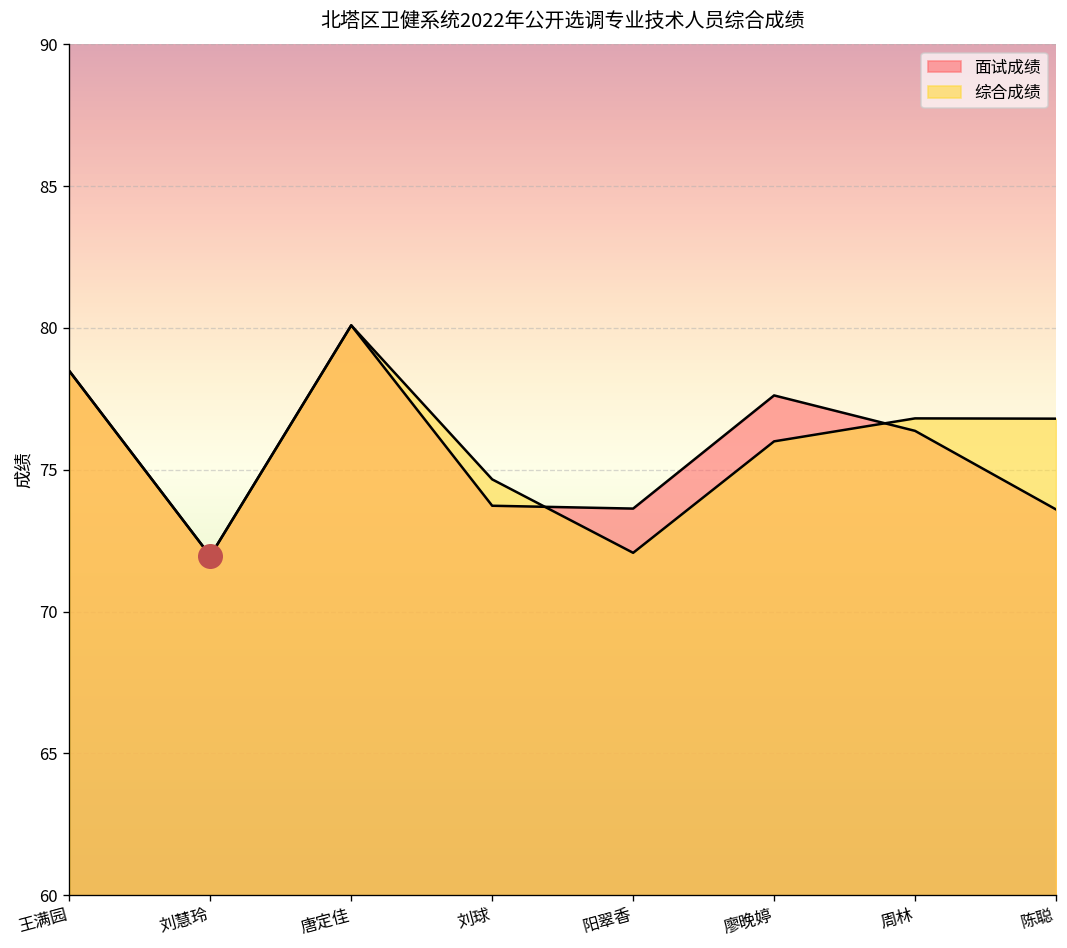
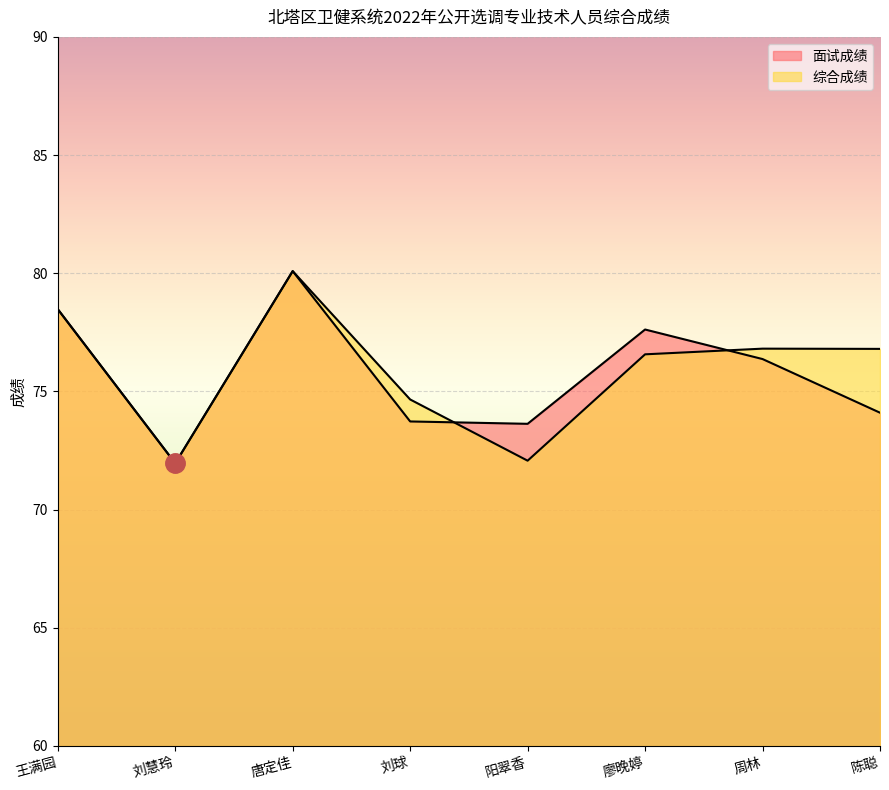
综合成绩, 廖晚婷: 76.0 -> 76.6
面试成绩, 陈聪: 73.6 -> 74.1
